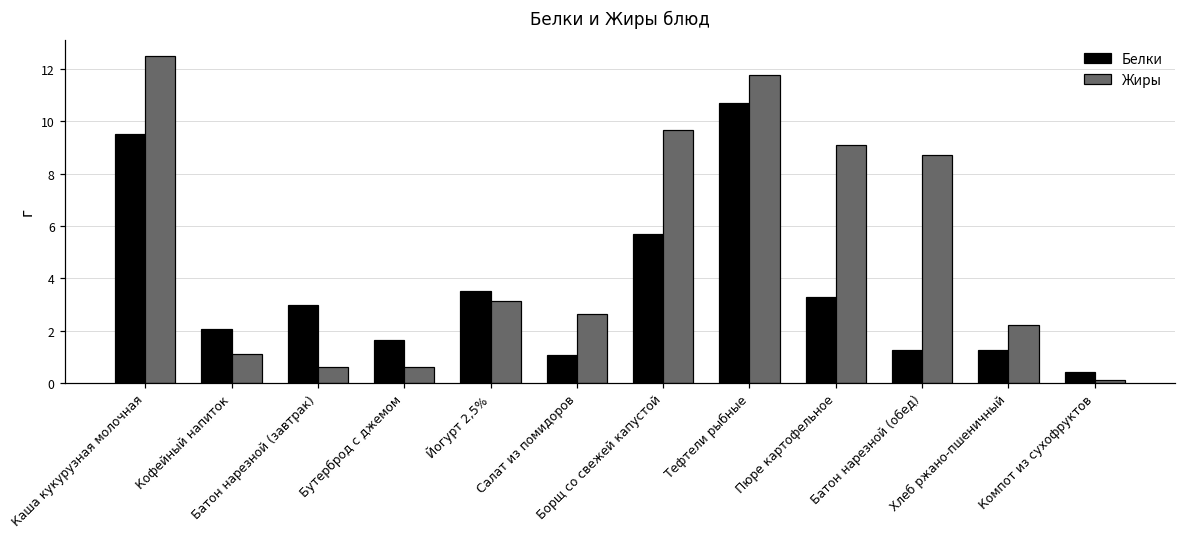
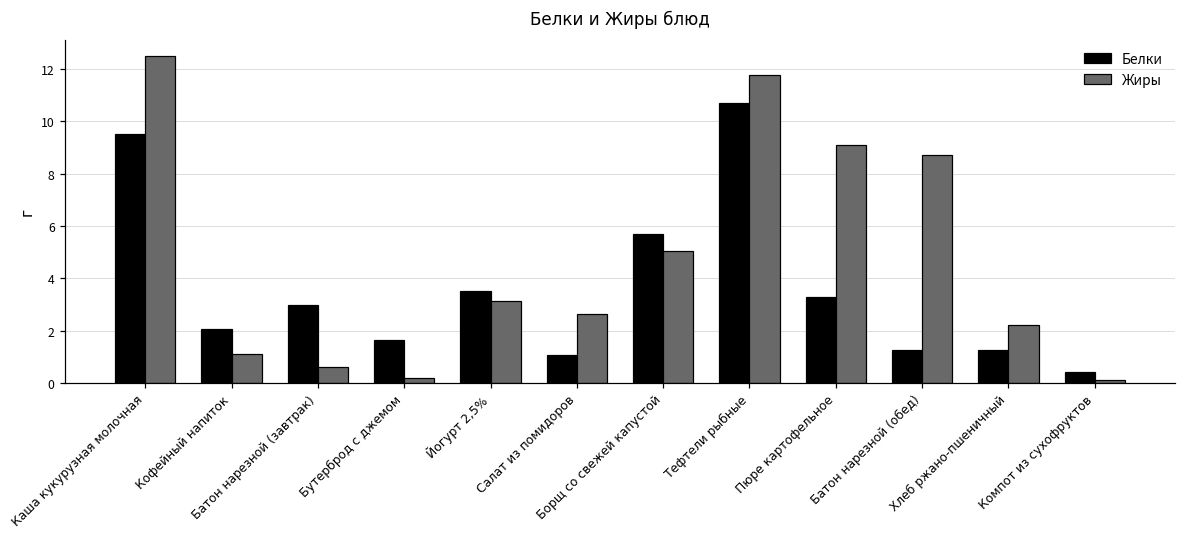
Жиры, Бутерброд с джемом: 0.6 -> 0.2
Жиры, Борщ со свежей капустой: 9.7 -> 5.1
